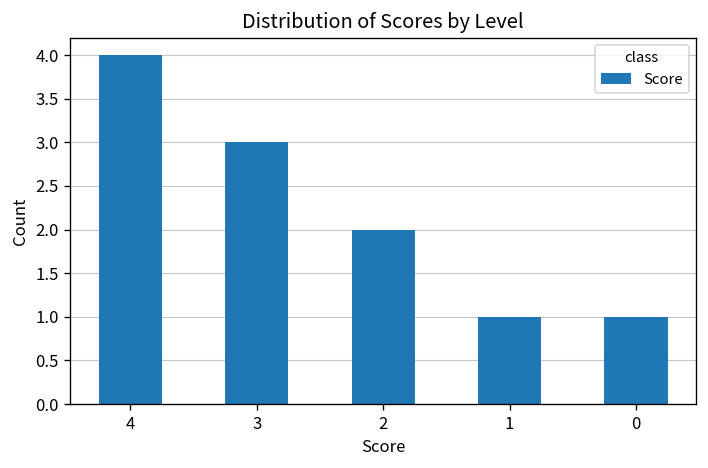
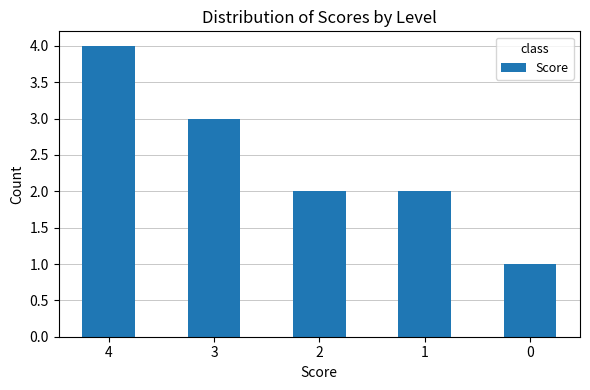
1: 1 -> 2
